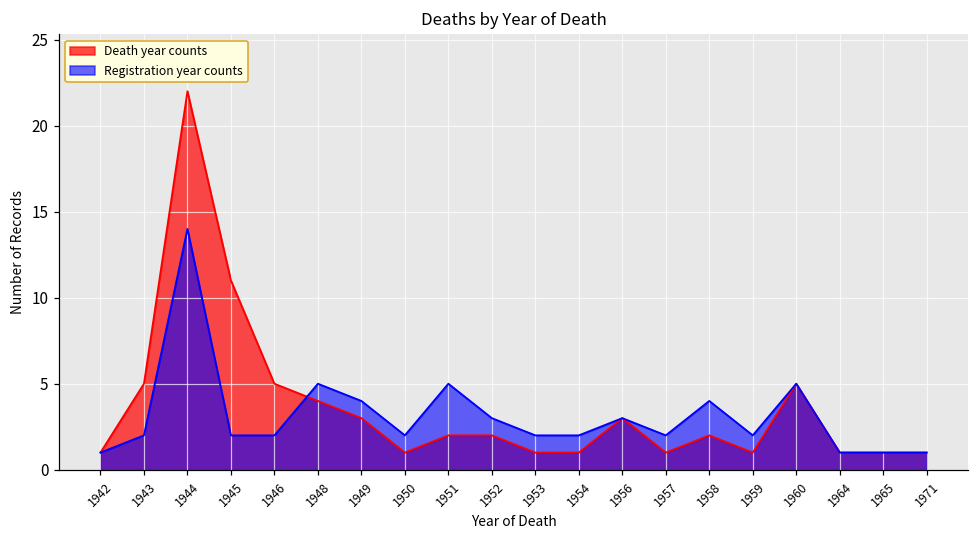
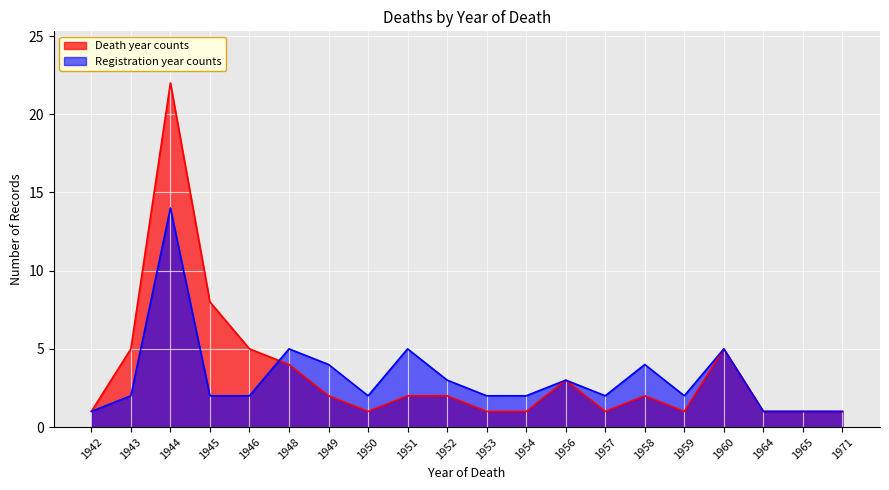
Death year counts, 1945: 11 -> 8
Death year counts, 1949: 3 -> 2
